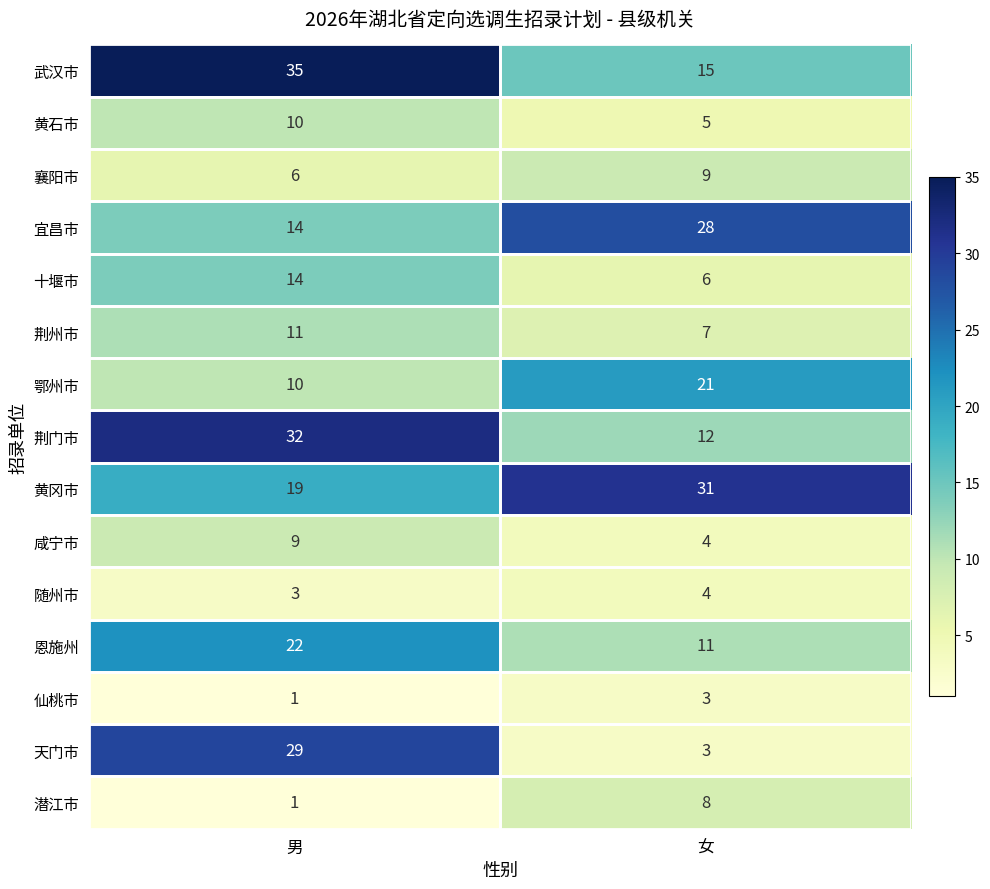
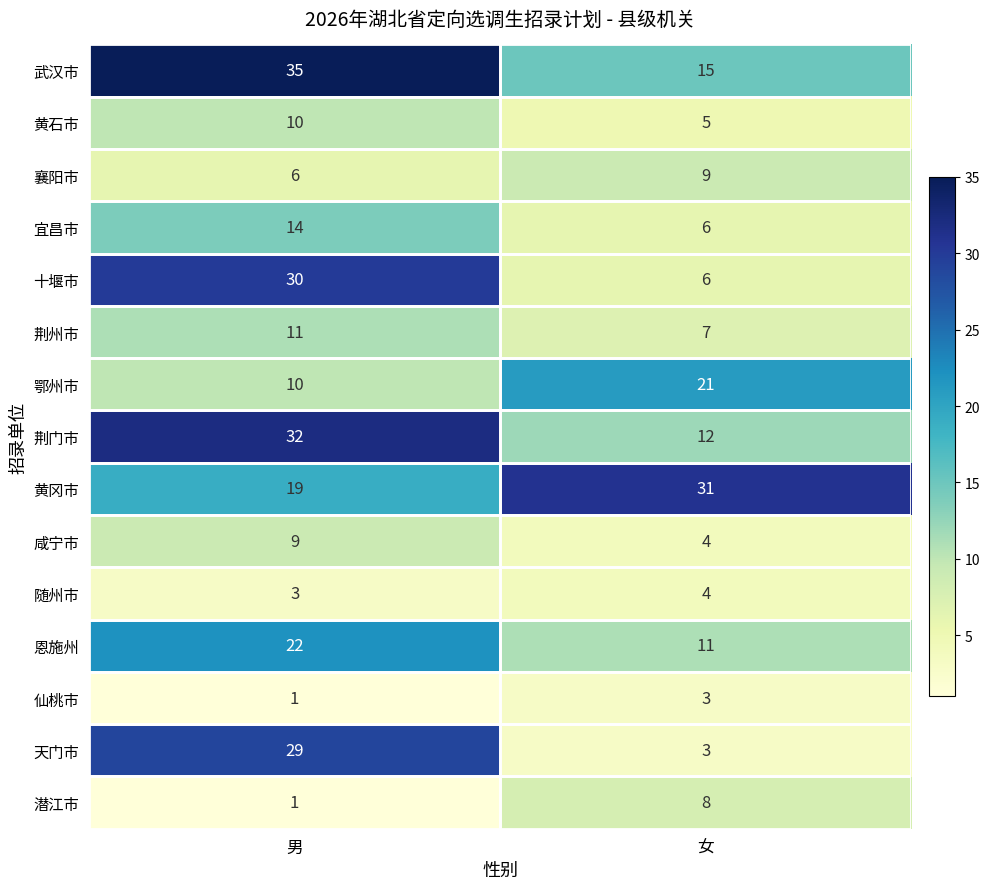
宜昌市, 女: 28 -> 6
十堰市, 男: 14 -> 30
